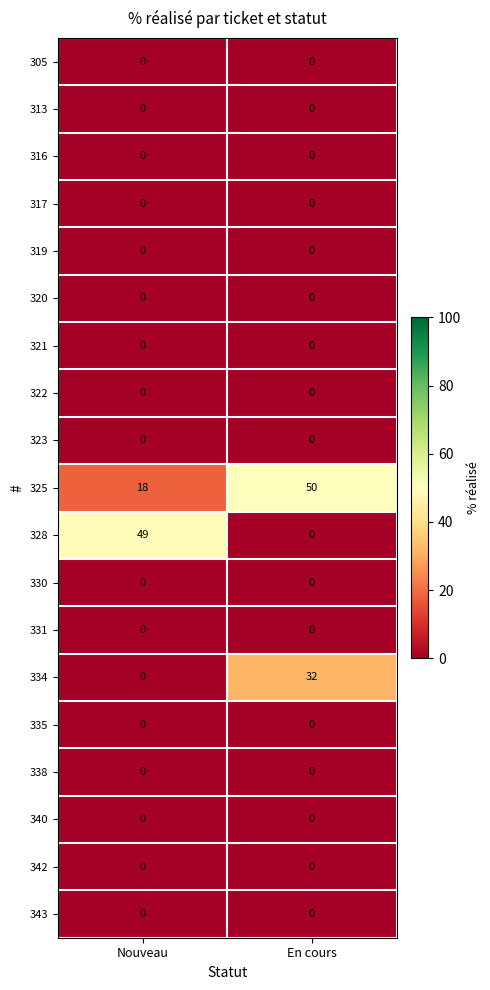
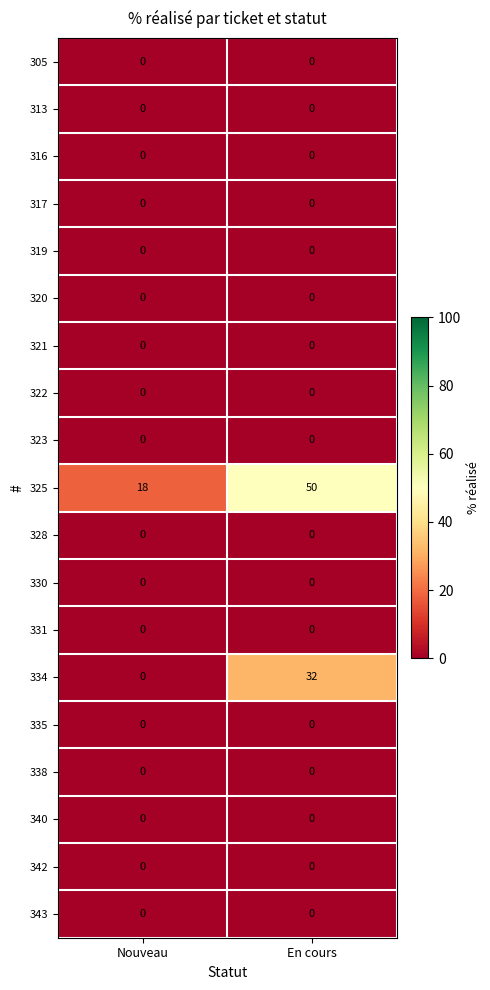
328, Nouveau: 49 -> 0
